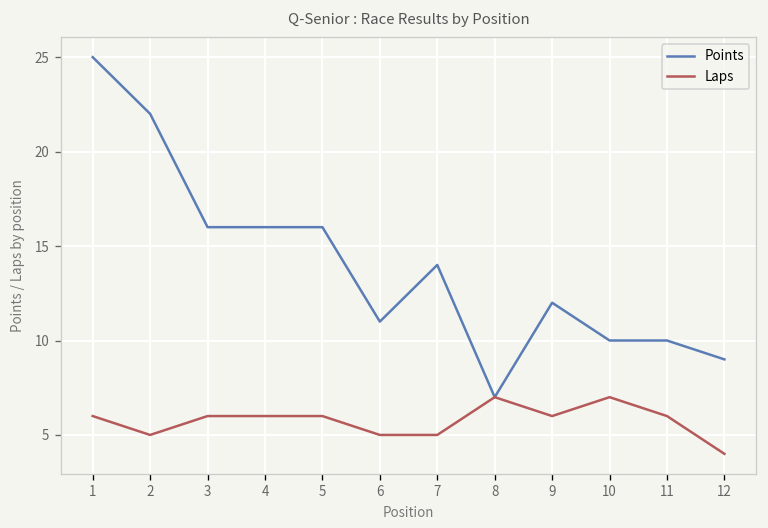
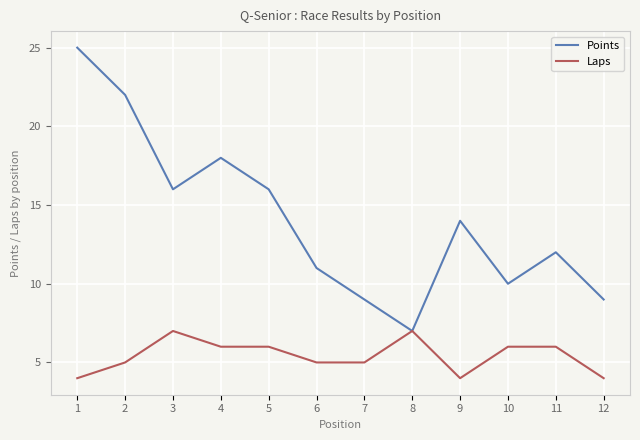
Laps, 1: 6 -> 4
Laps, 3: 6 -> 7
Points, 4: 16 -> 18
Points, 7: 14 -> 9
Points, 9: 12 -> 14
Laps, 9: 6 -> 4
Laps, 10: 7 -> 6
Points, 11: 10 -> 12
